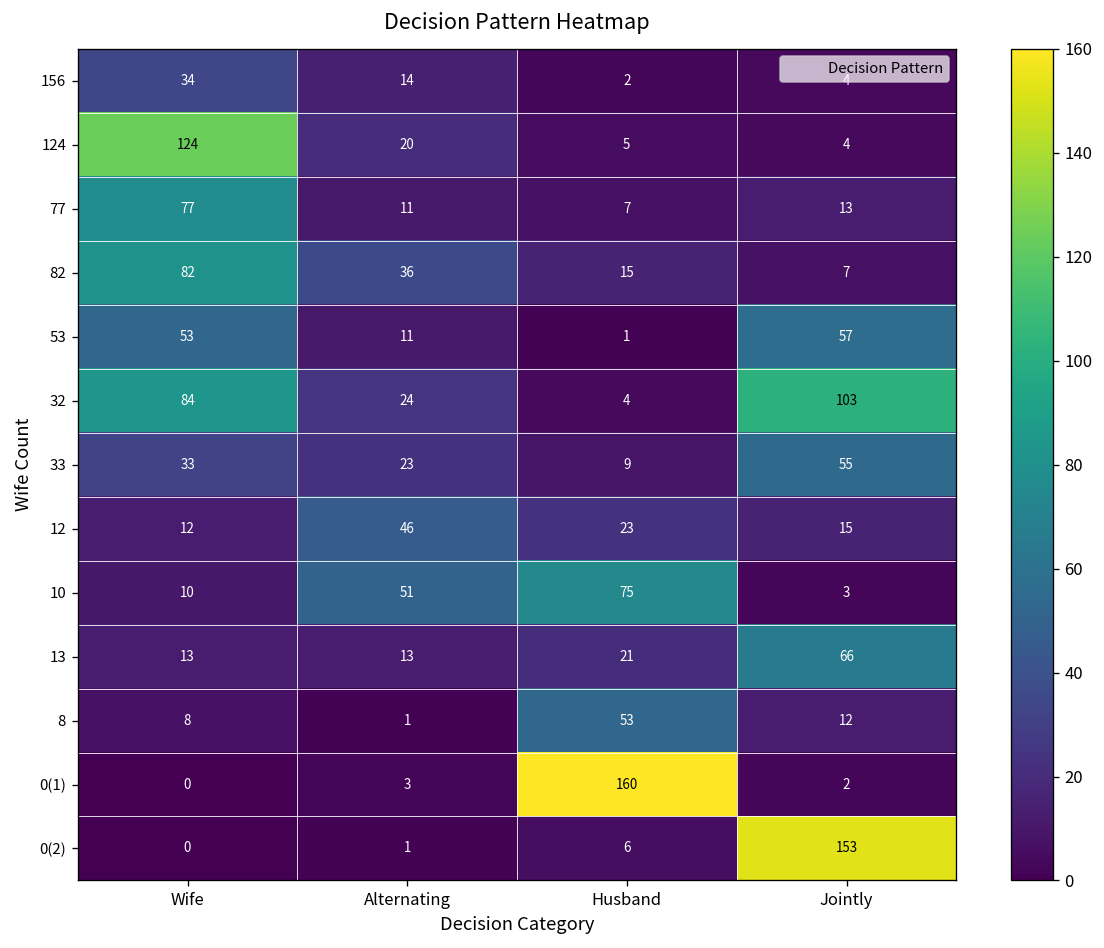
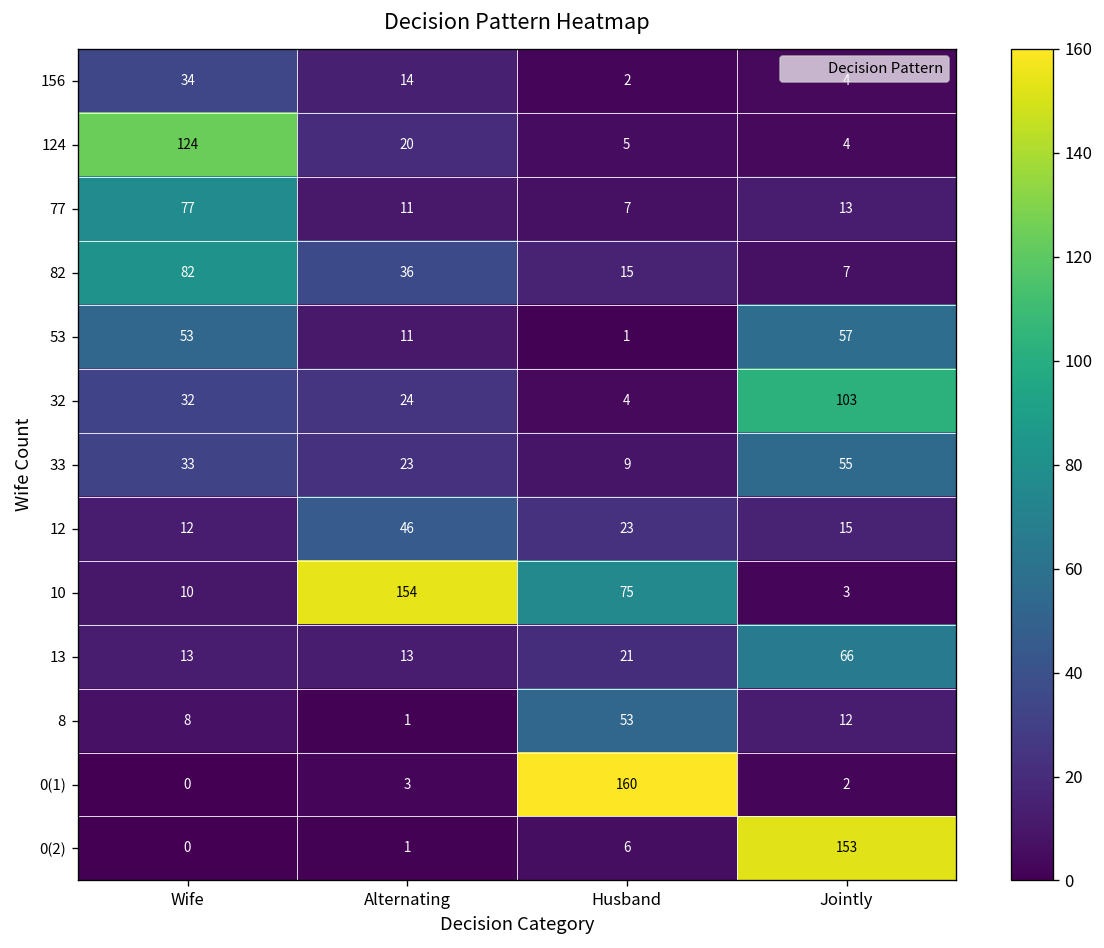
32, Wife: 84 -> 32
10, Alternating: 51 -> 154
